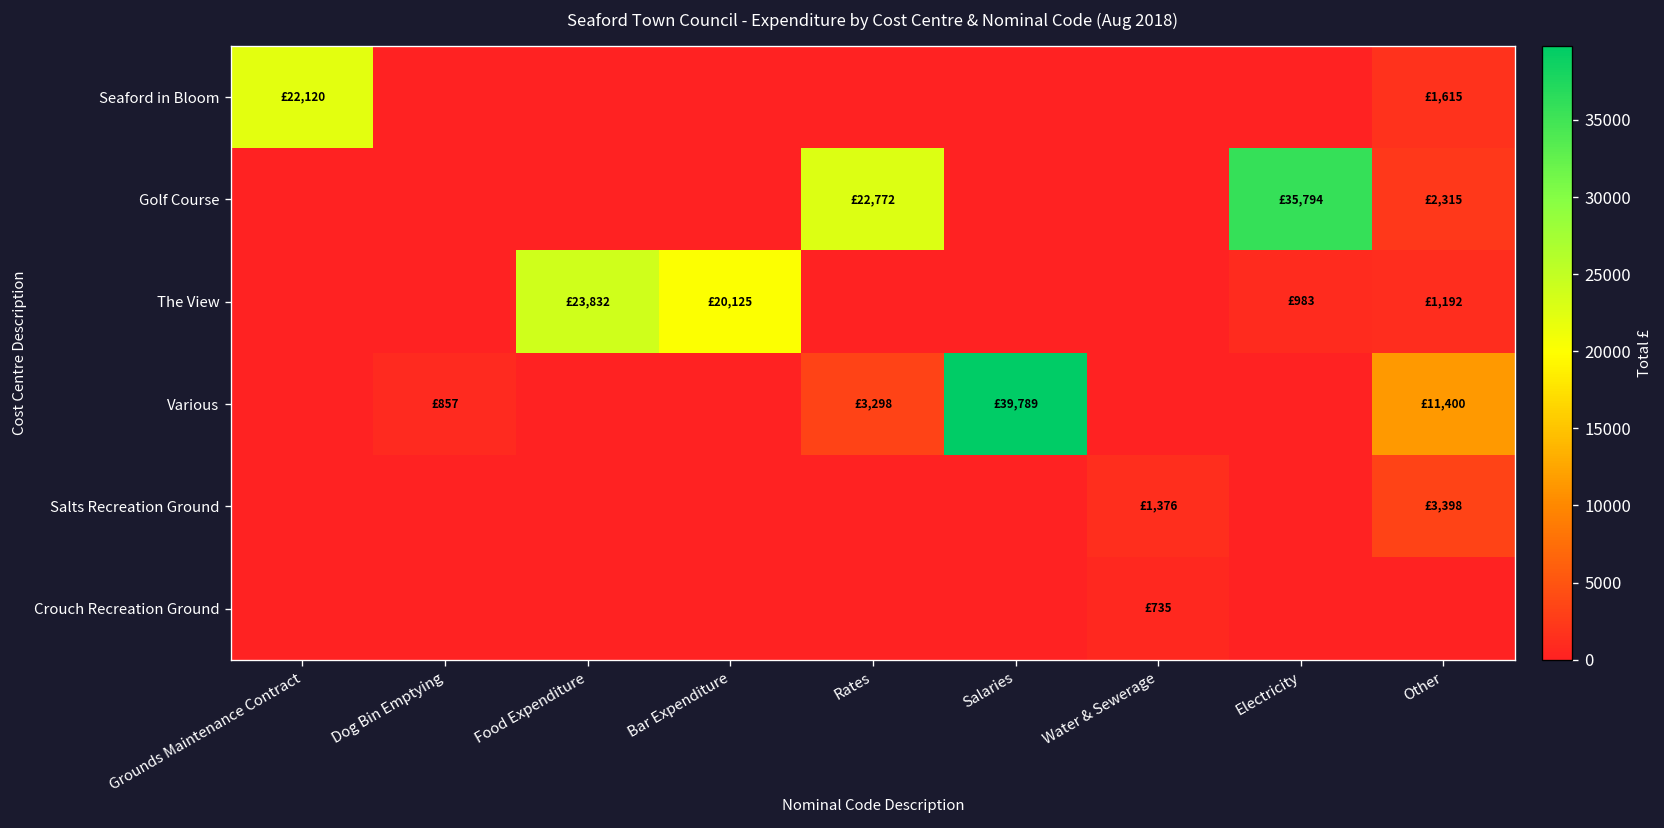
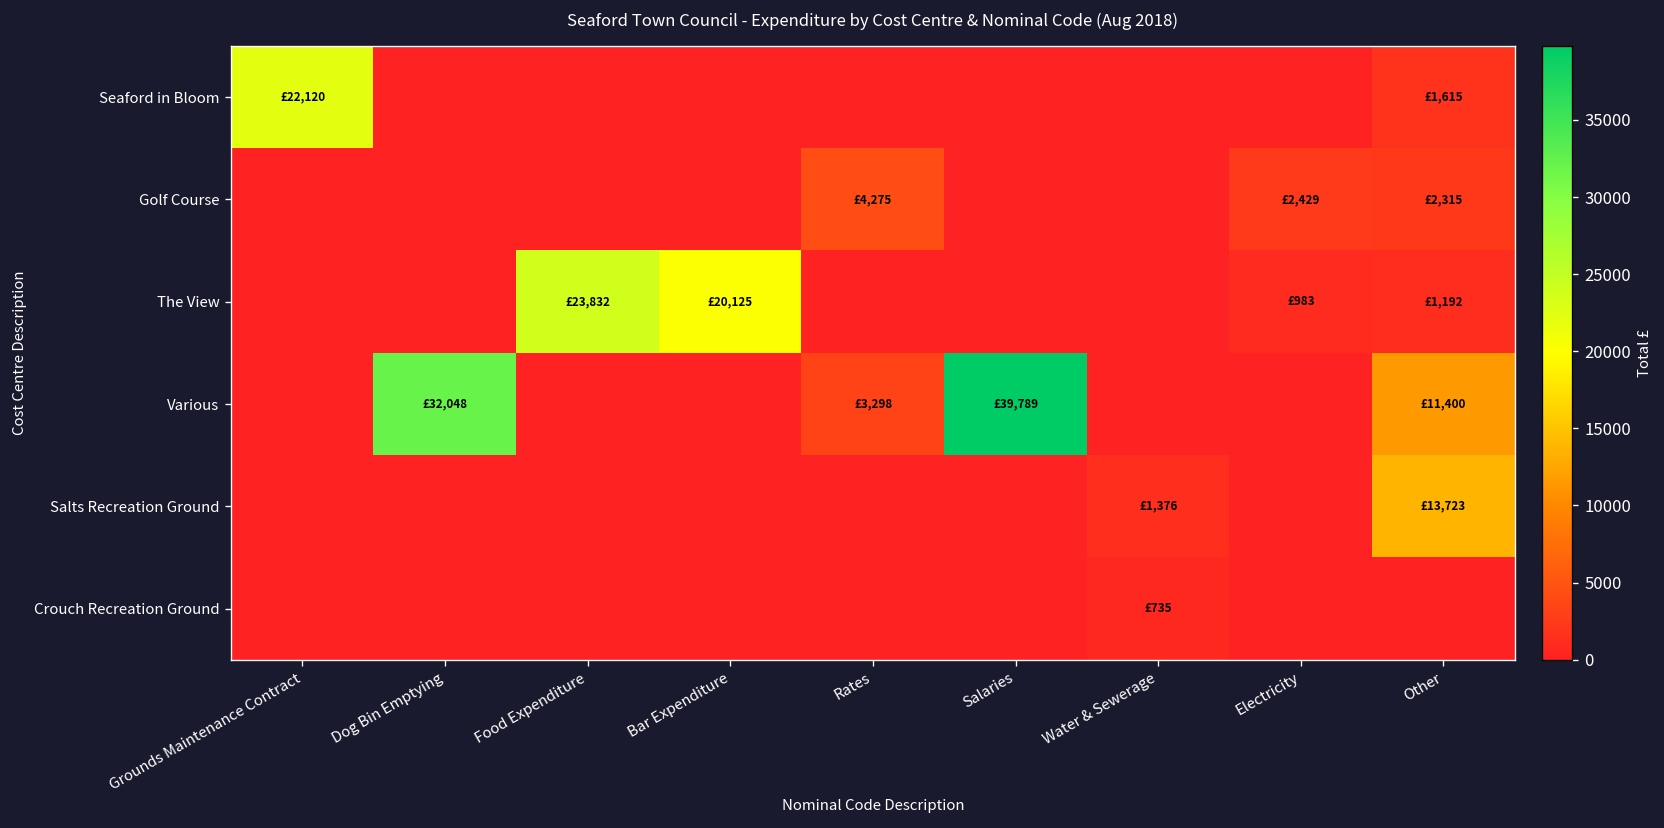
Golf Course, Rates: £22,772 -> £4,275
Golf Course, Electricity: £35,794 -> £2,429
Various, Dog Bin Emptying: £857 -> £32,048
Salts Recreation Ground, Other: £3,398 -> £13,723
